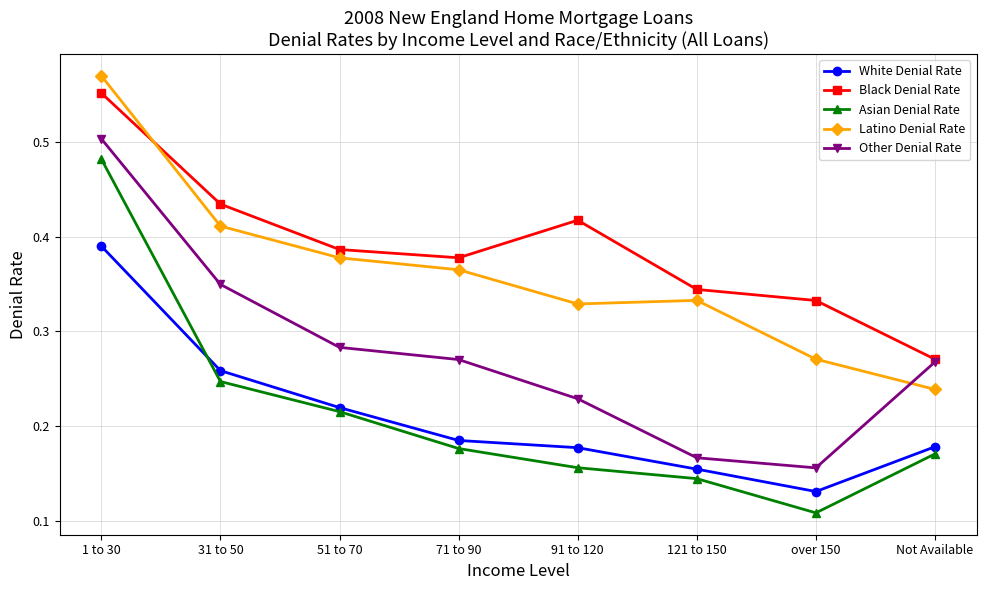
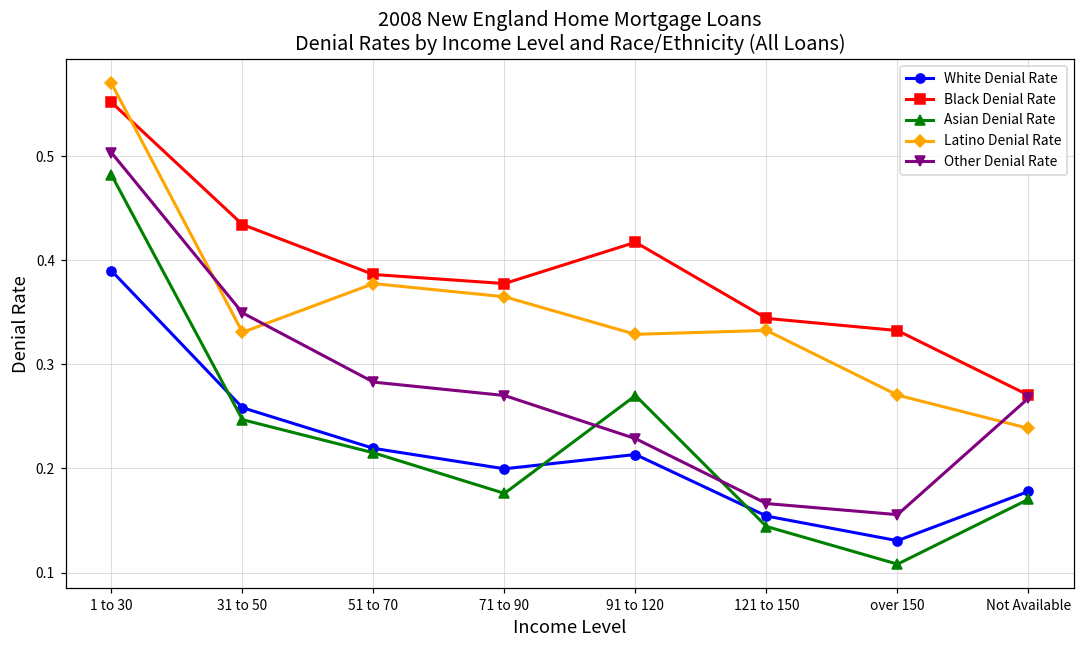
Latino Denial Rate, 31 to 50: 0.41 -> 0.33
White Denial Rate, 71 to 90: 0.18 -> 0.20
White Denial Rate, 91 to 120: 0.18 -> 0.21
Asian Denial Rate, 91 to 120: 0.16 -> 0.27
